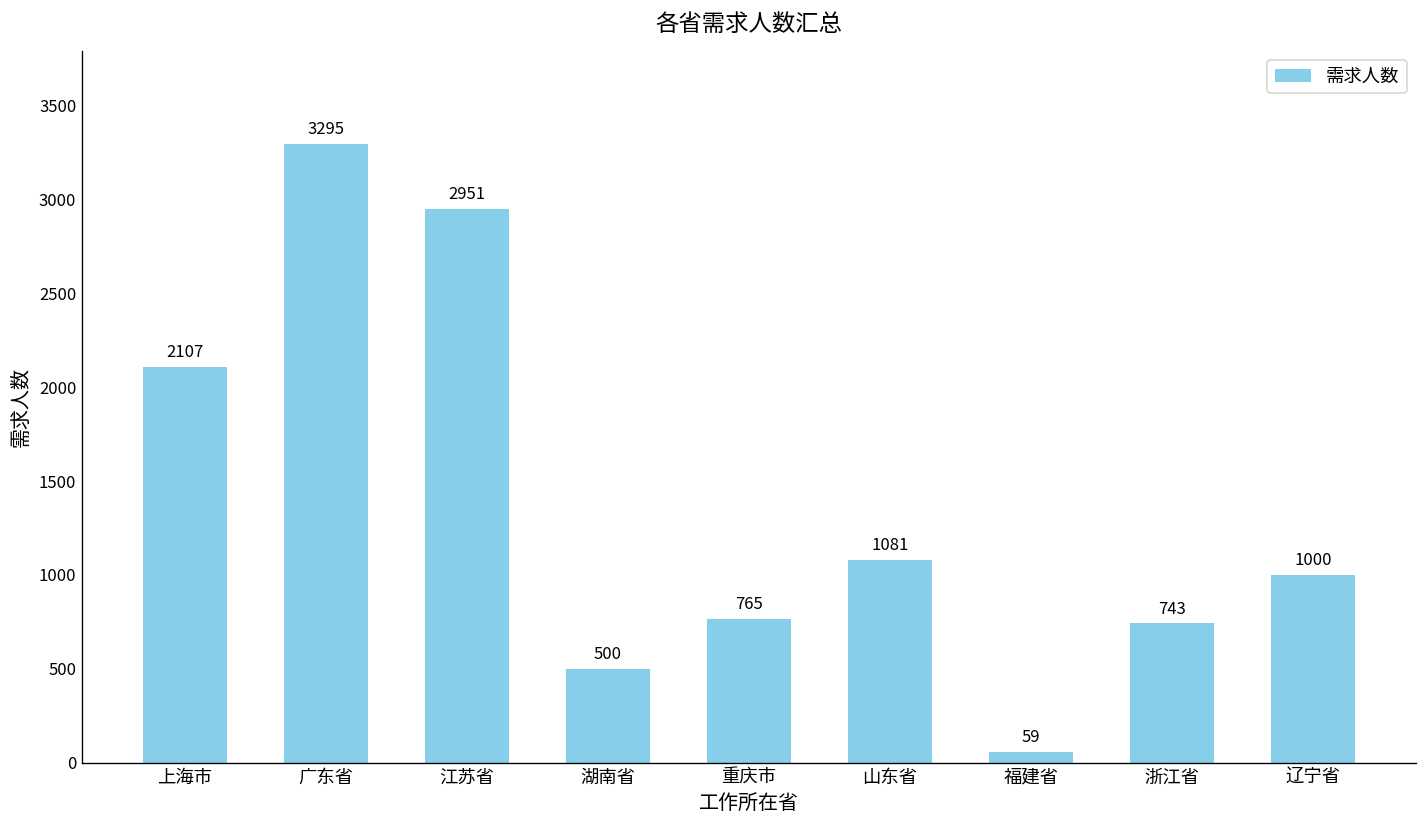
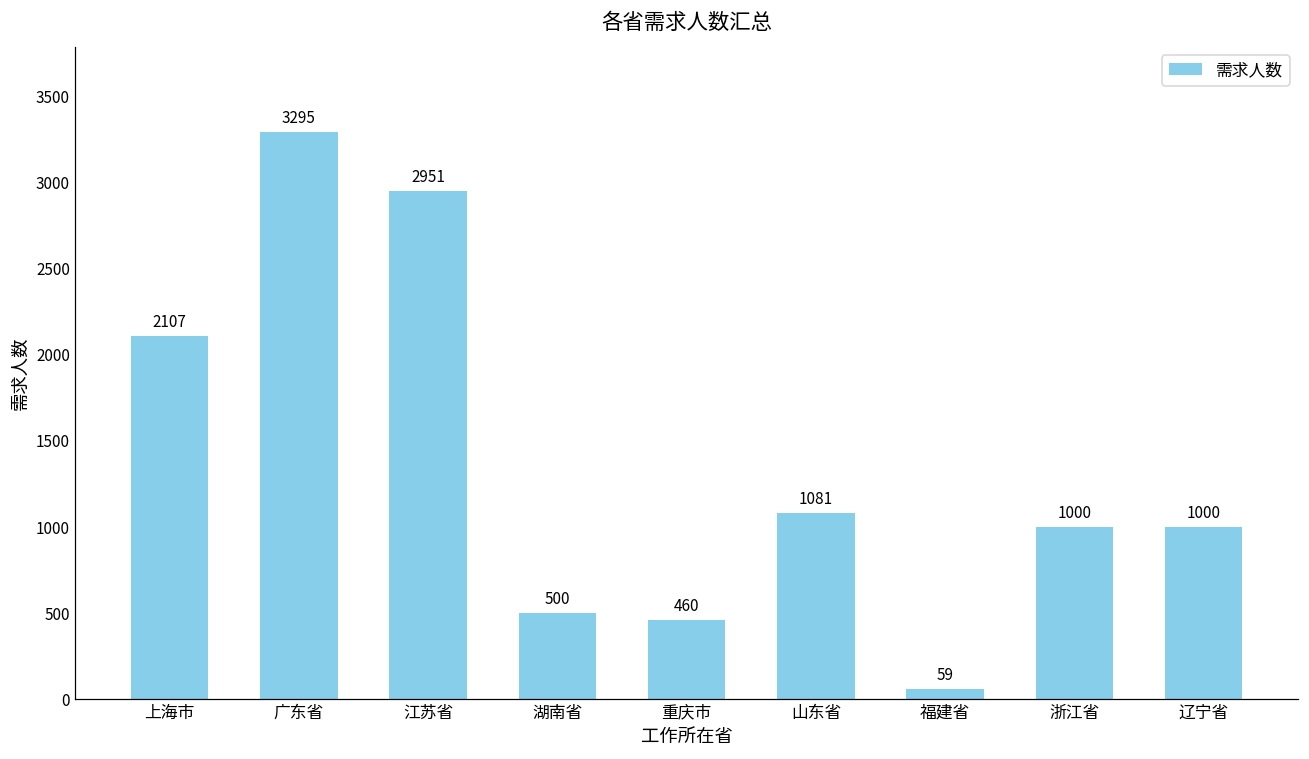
重庆市: 765 -> 460
浙江省: 743 -> 1000
